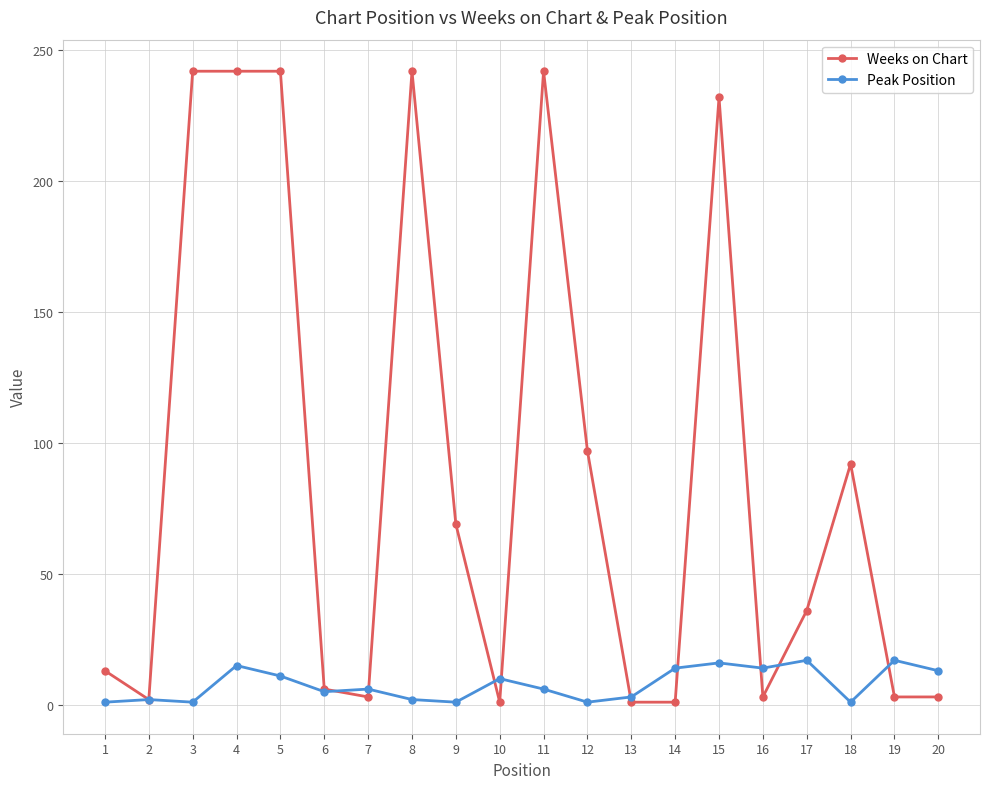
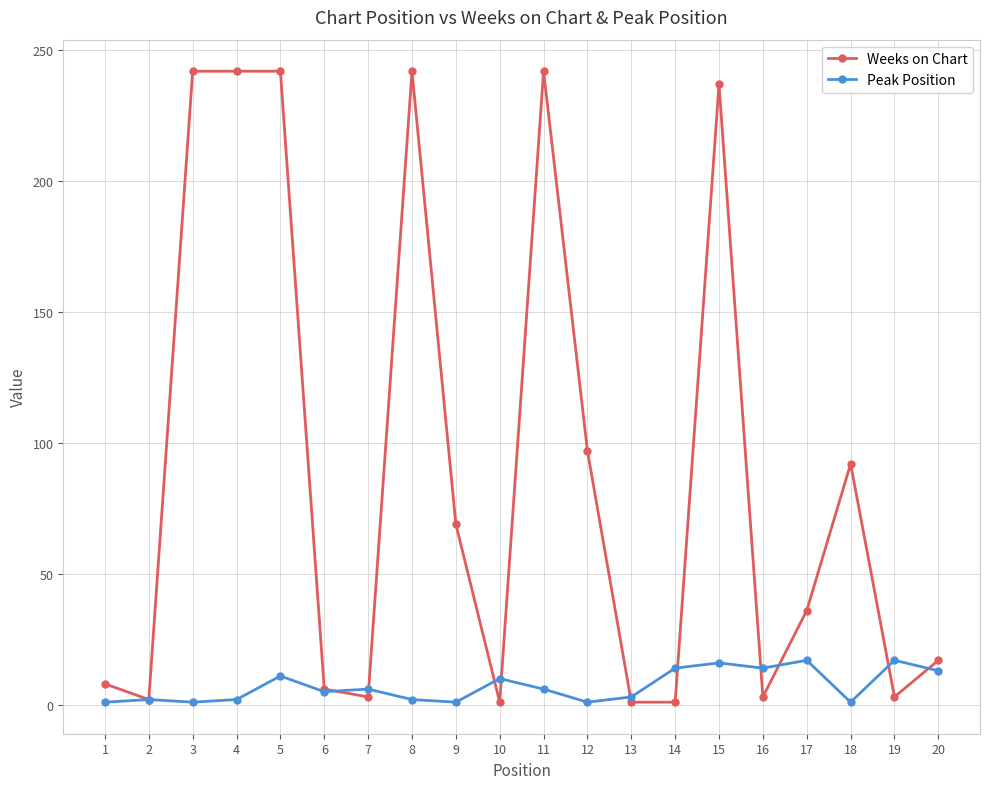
Weeks on Chart, 1: 13 -> 8
Peak Position, 4: 15 -> 2
Weeks on Chart, 15: 232 -> 237
Weeks on Chart, 20: 3 -> 17
